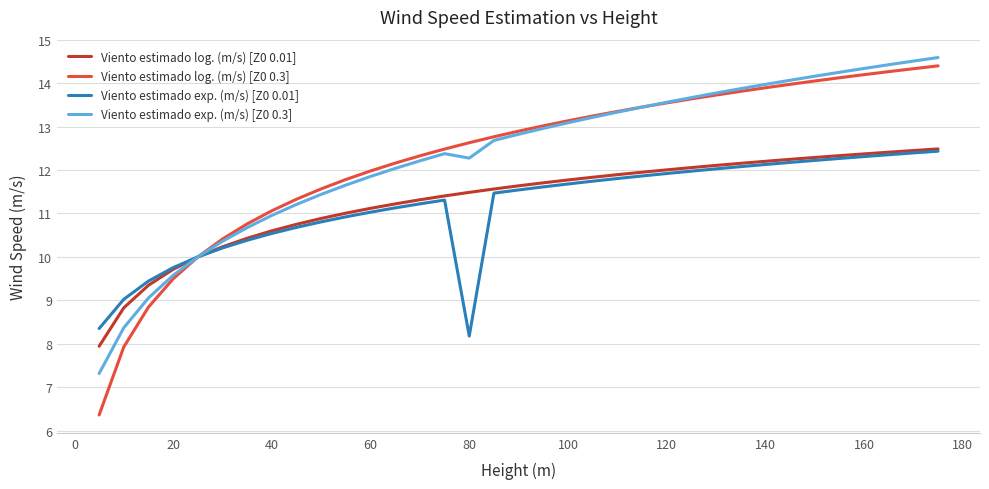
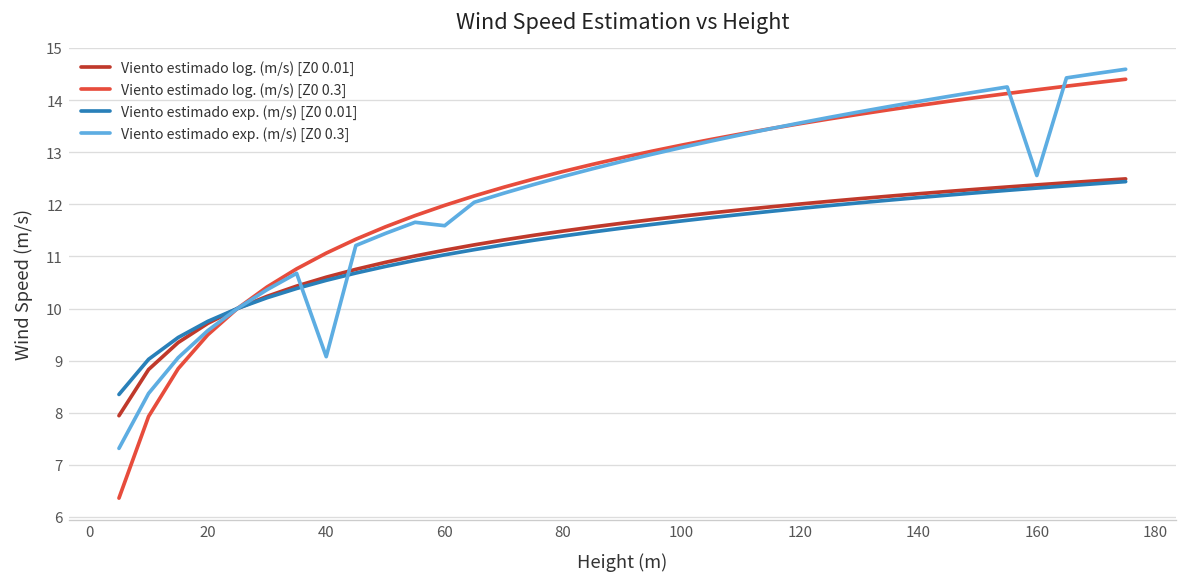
Viento estimado exp. (m/s) [Z0 0.3], 40: 11.0 -> 9.1
Viento estimado exp. (m/s) [Z0 0.3], 60: 11.9 -> 11.6
Viento estimado exp. (m/s) [Z0 0.01], 80: 8.2 -> 11.4
Viento estimado exp. (m/s) [Z0 0.3], 80: 12.3 -> 12.5
Viento estimado exp. (m/s) [Z0 0.3], 160: 14.3 -> 12.6
